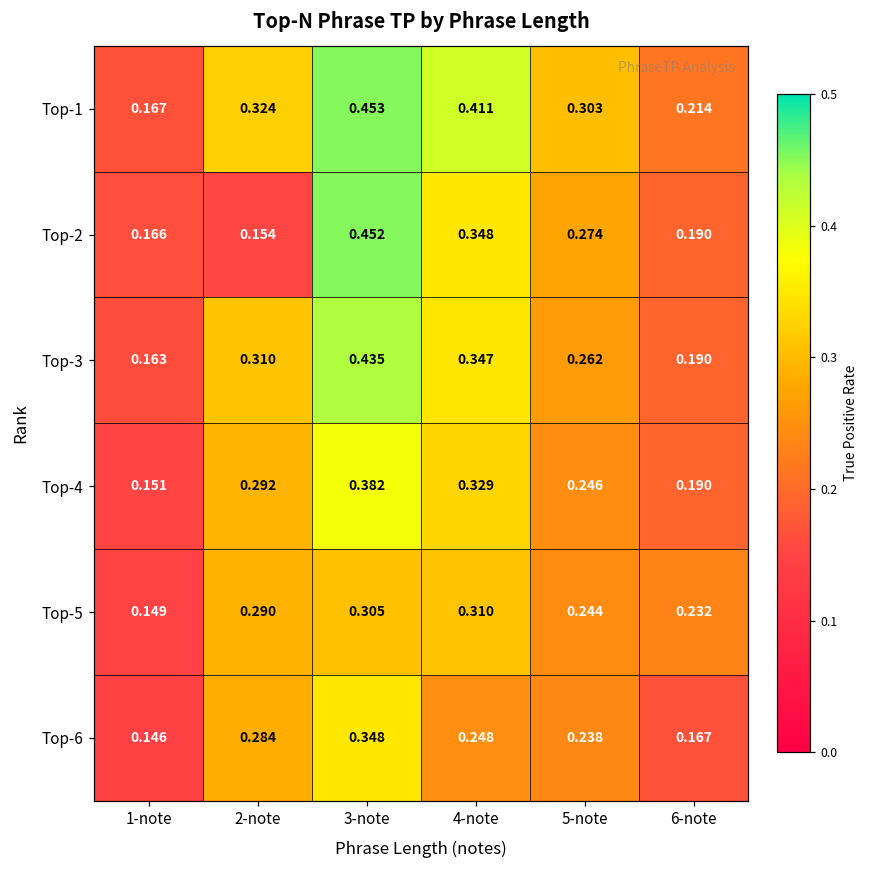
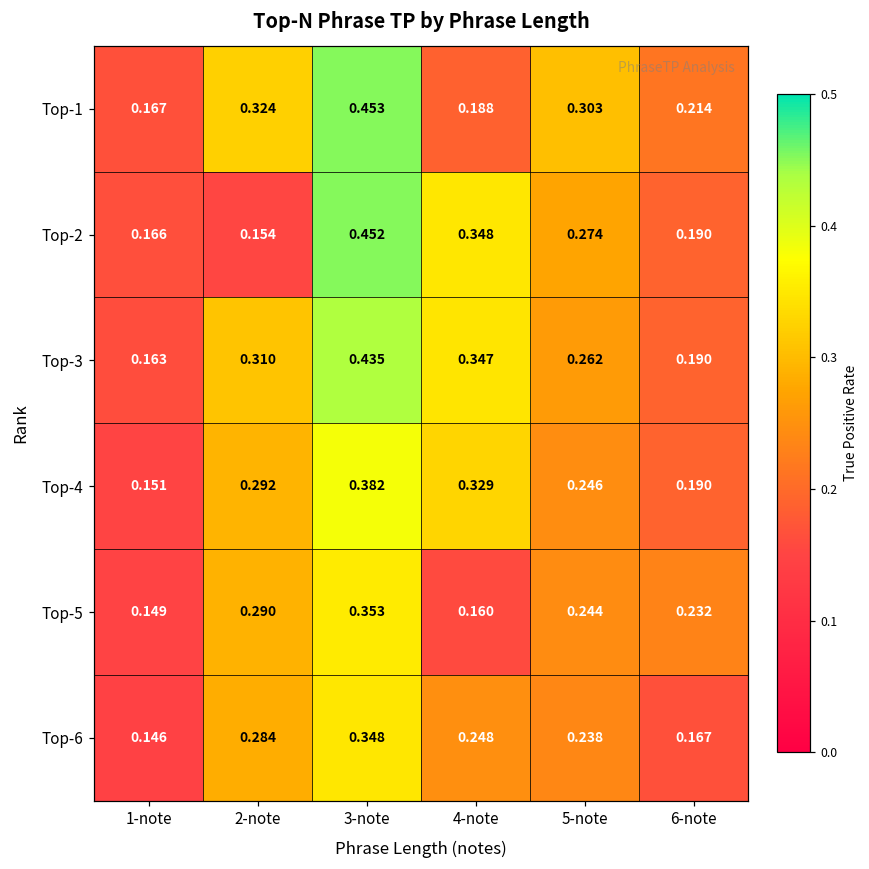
Top-1, 4-note: 0.411 -> 0.188
Top-5, 3-note: 0.305 -> 0.353
Top-5, 4-note: 0.310 -> 0.160
